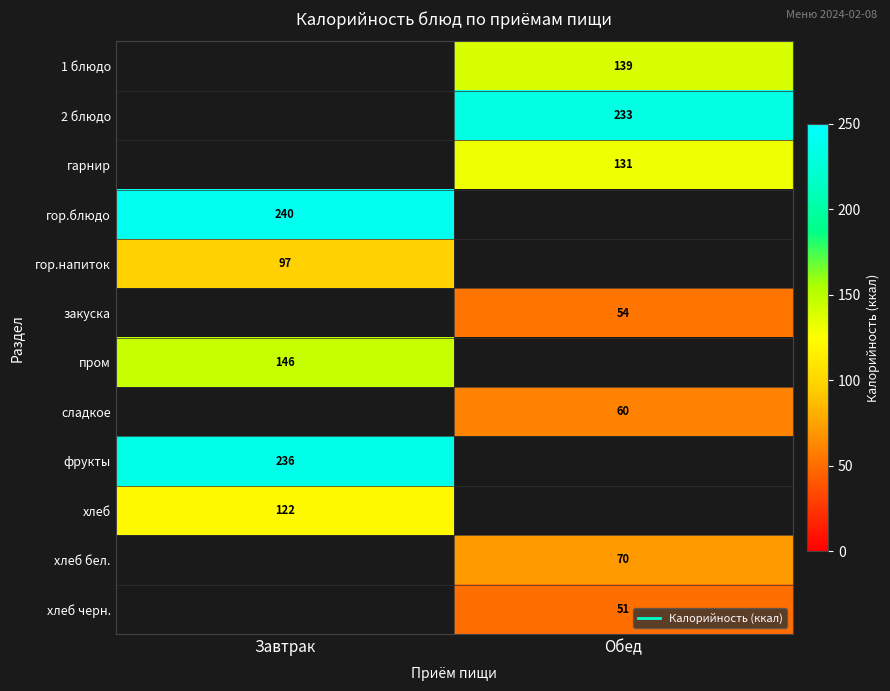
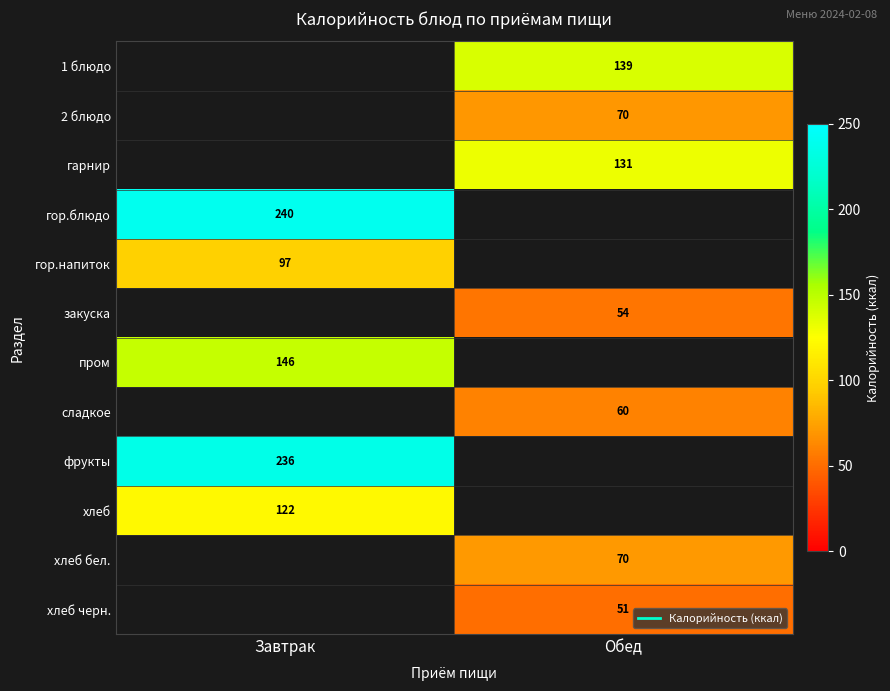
2 блюдо, Обед: 233 -> 70
